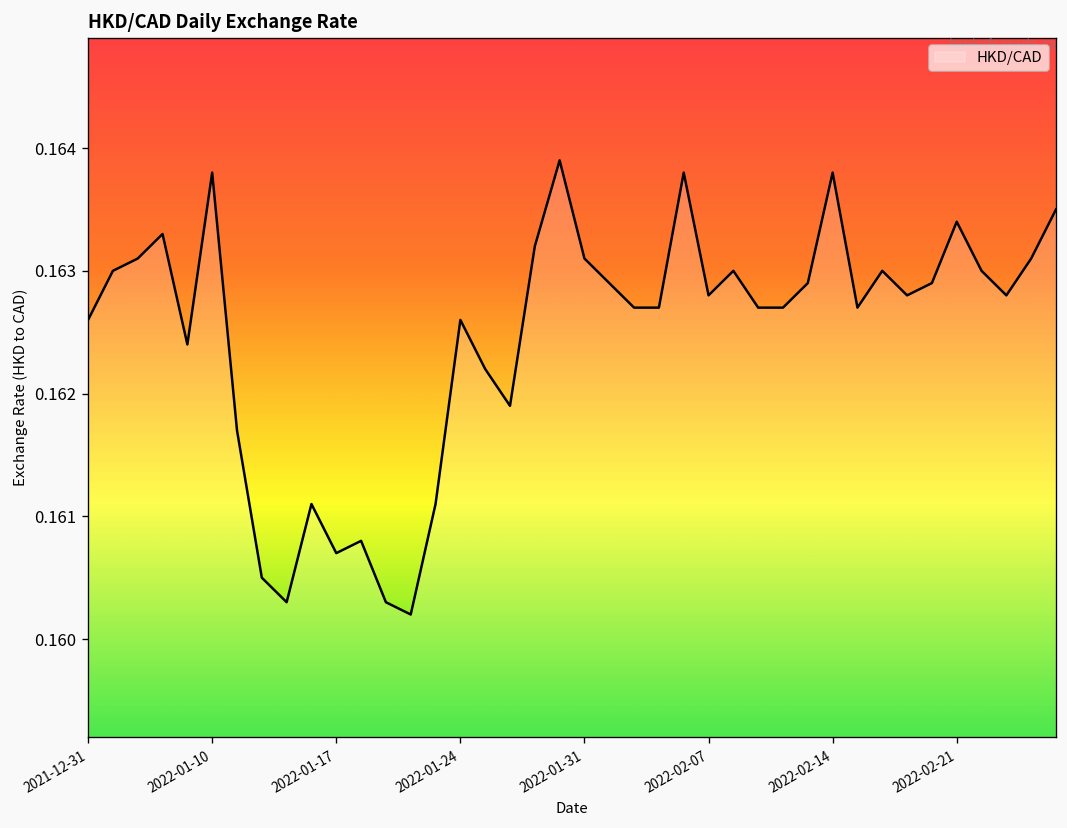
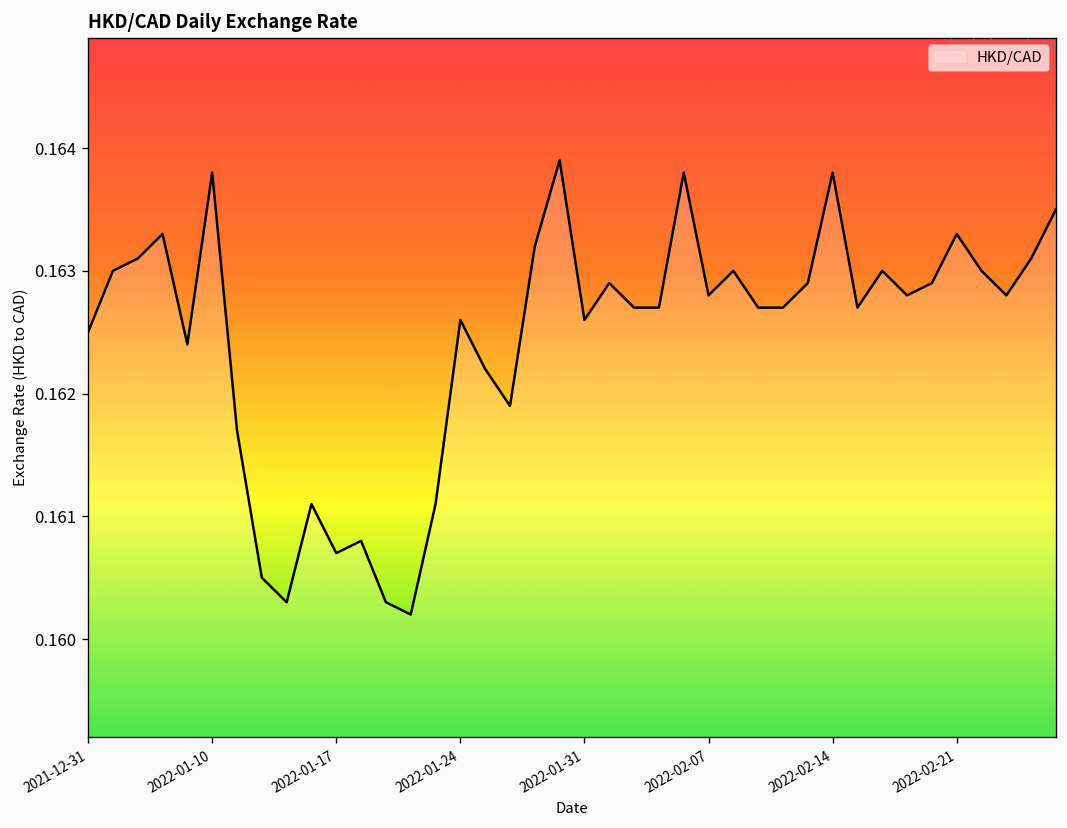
2021-12-31: 0.1626 -> 0.1625
2022-01-31: 0.1631 -> 0.1626
2022-02-21: 0.1634 -> 0.1633
